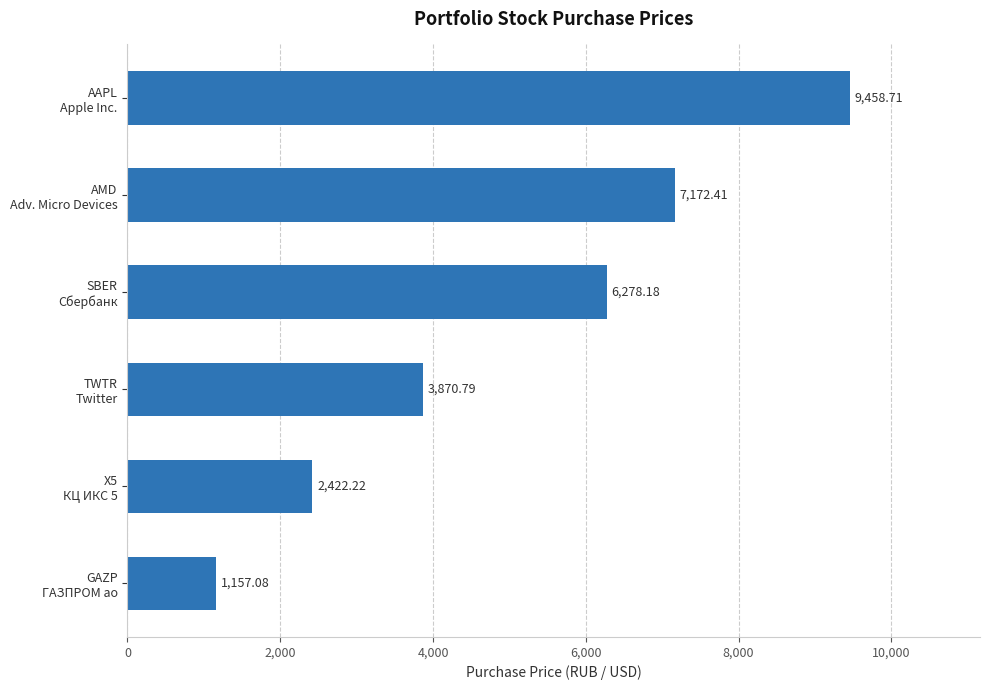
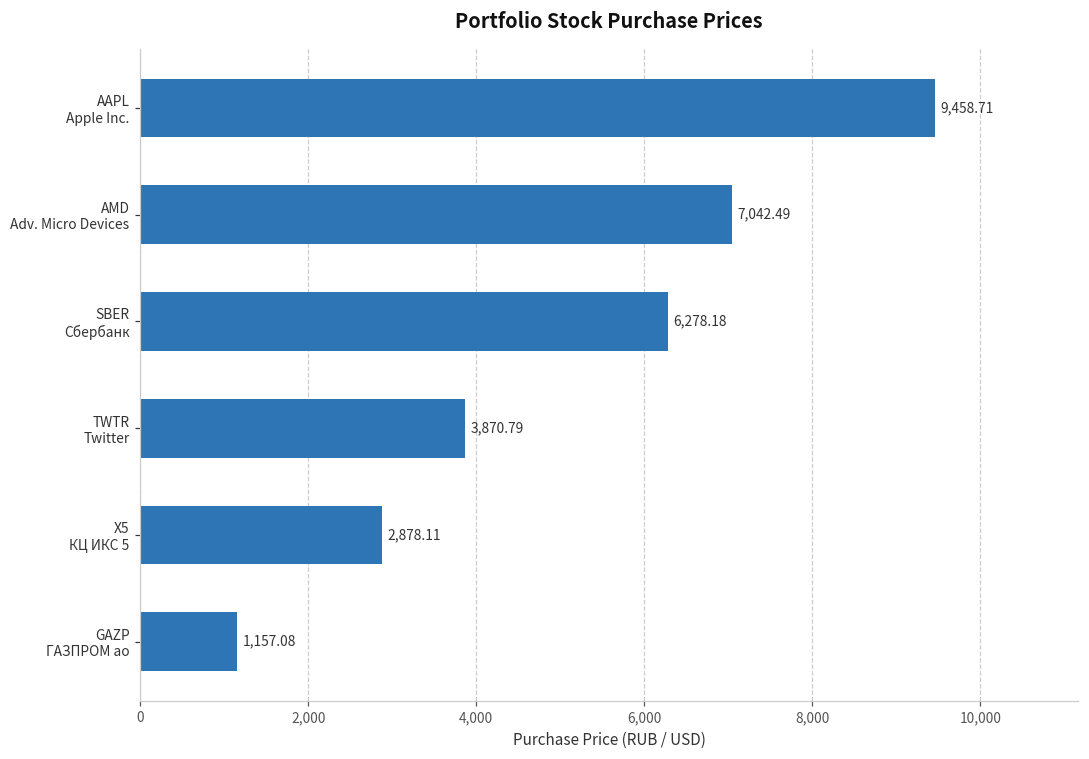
AMD Adv. Micro Devices: 7,172.41 -> 7,042.49
X5 КЦ ИКС 5: 2,422.22 -> 2,878.11
